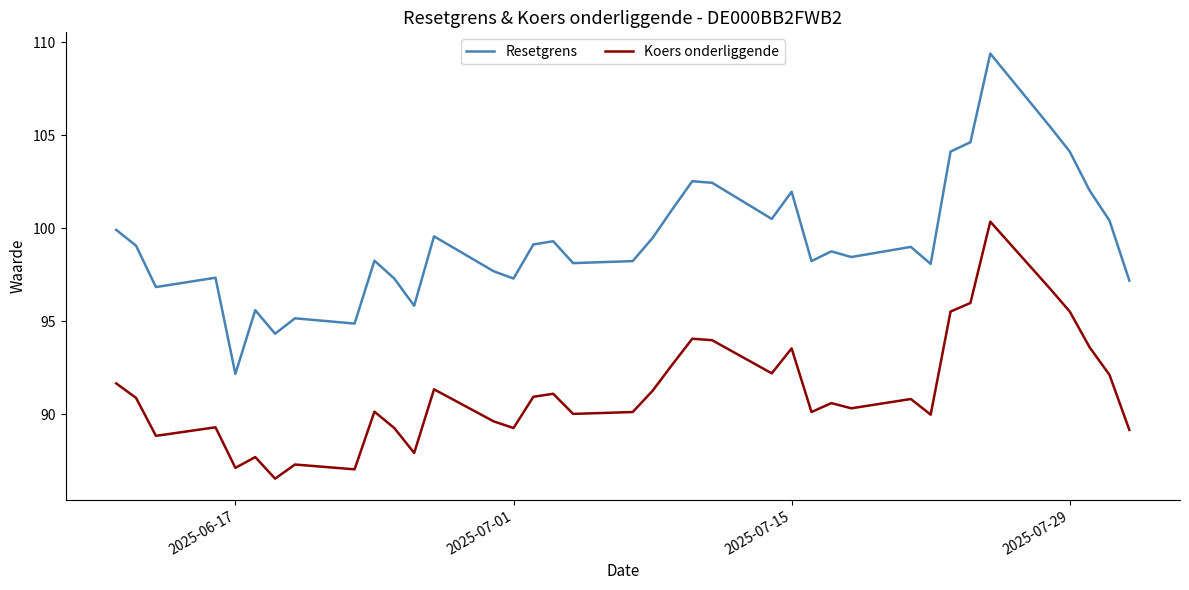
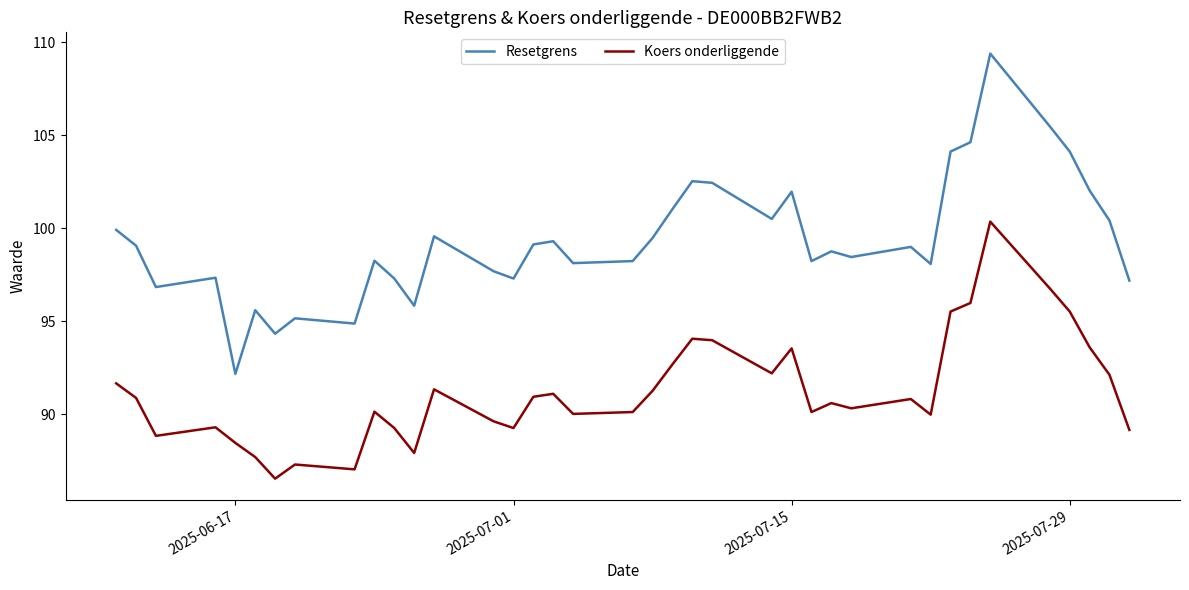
Koers onderliggende, 2025-06-17: 87.1 -> 88.5
